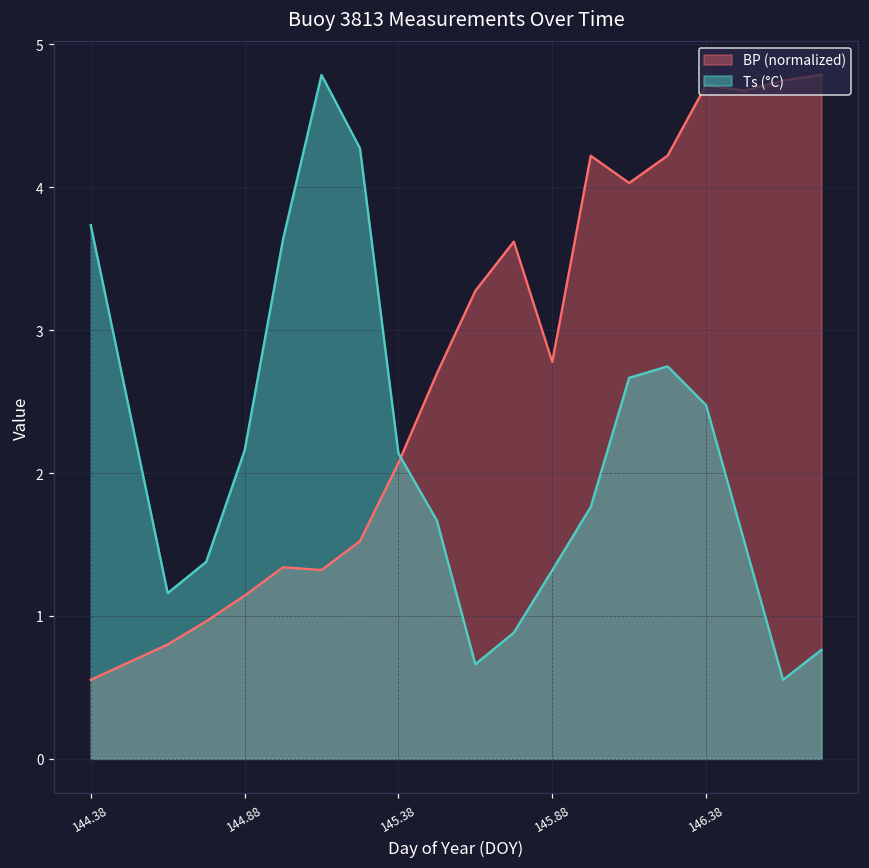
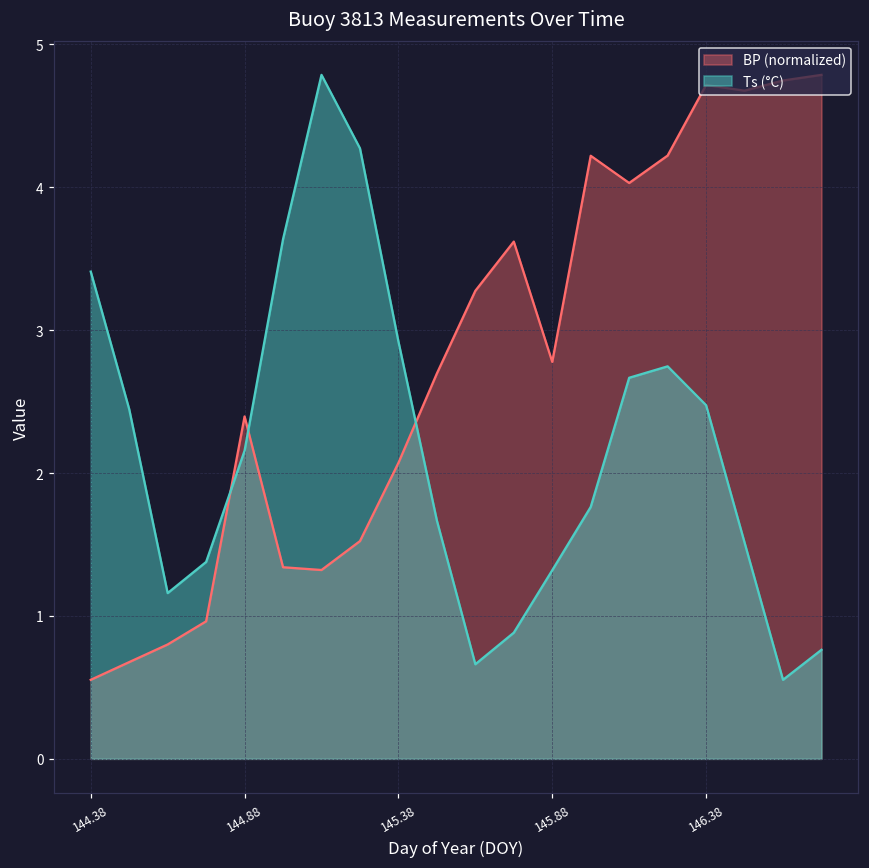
Ts (°C), 144.38: 3.74 -> 3.41
BP (normalized), 144.88: 1.14 -> 2.40
Ts (°C), 145.38: 2.14 -> 2.92
